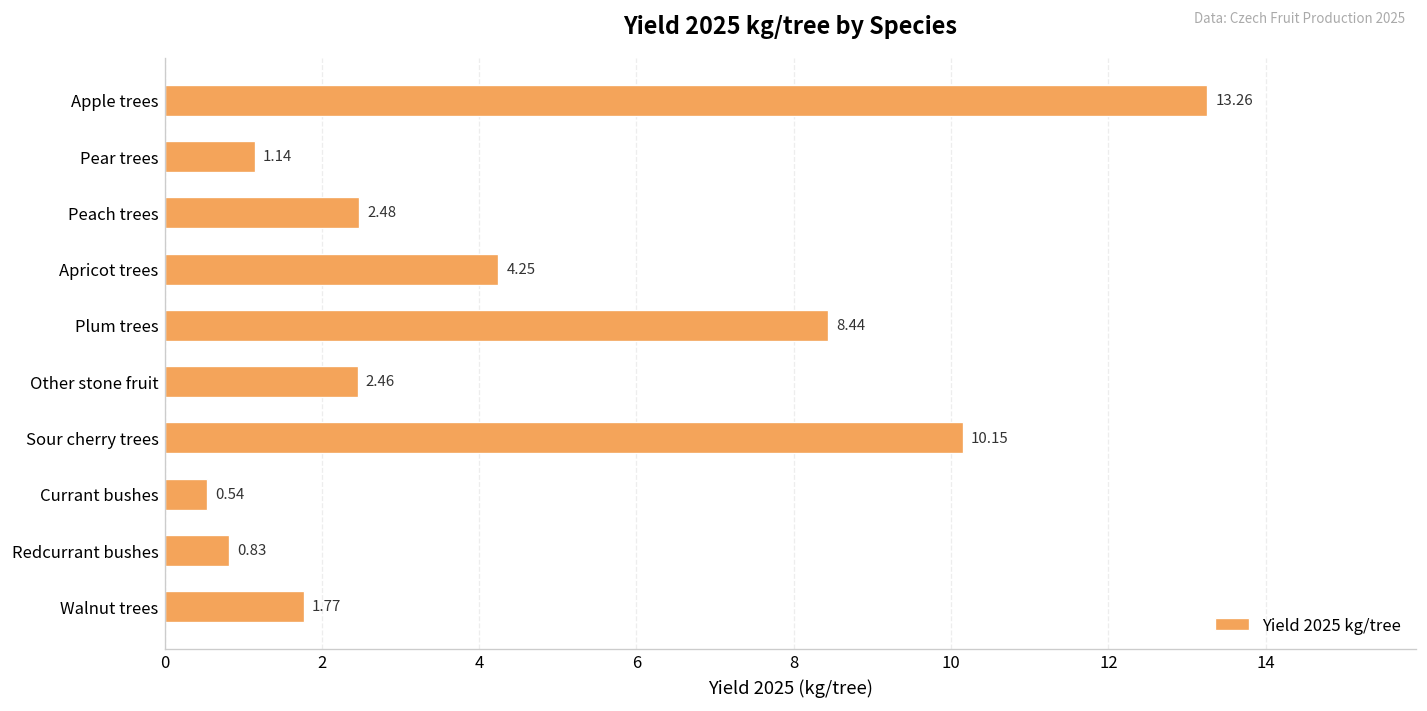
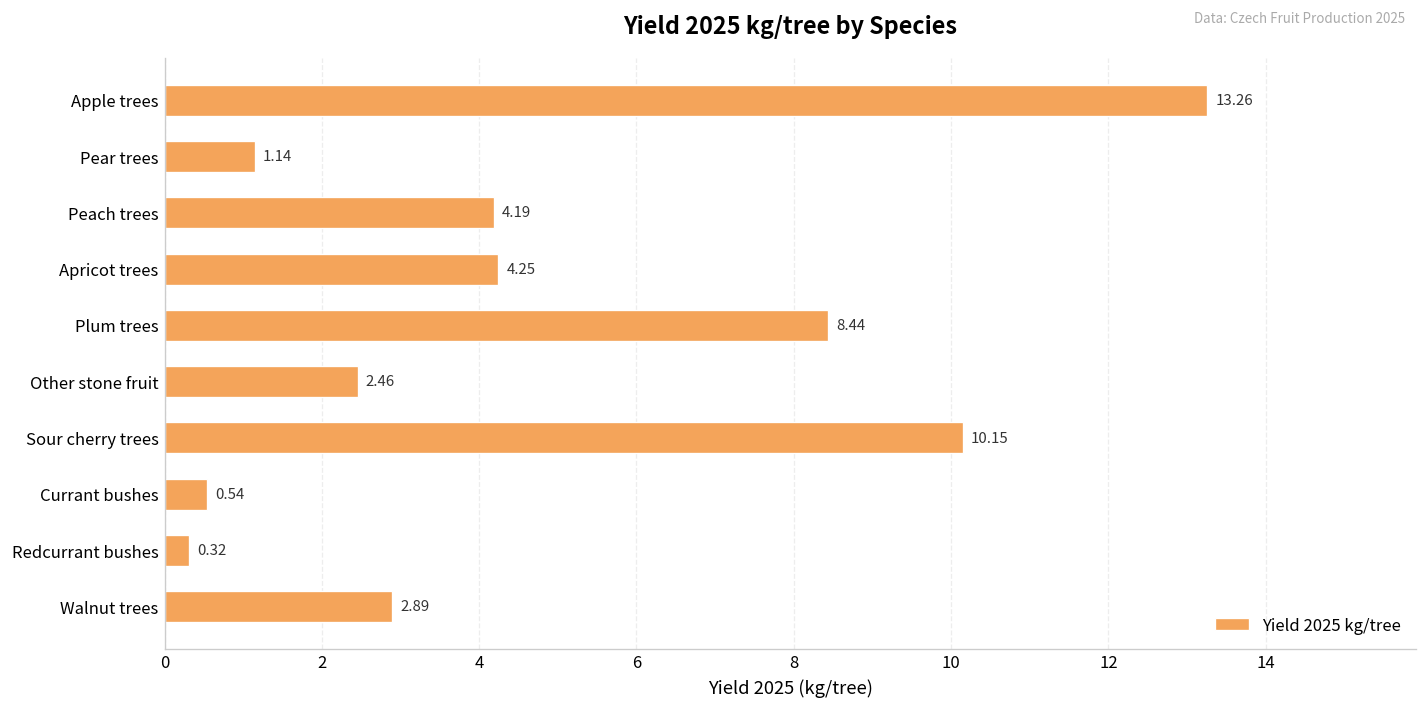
Peach trees: 2.48 -> 4.19
Redcurrant bushes: 0.83 -> 0.32
Walnut trees: 1.77 -> 2.89
